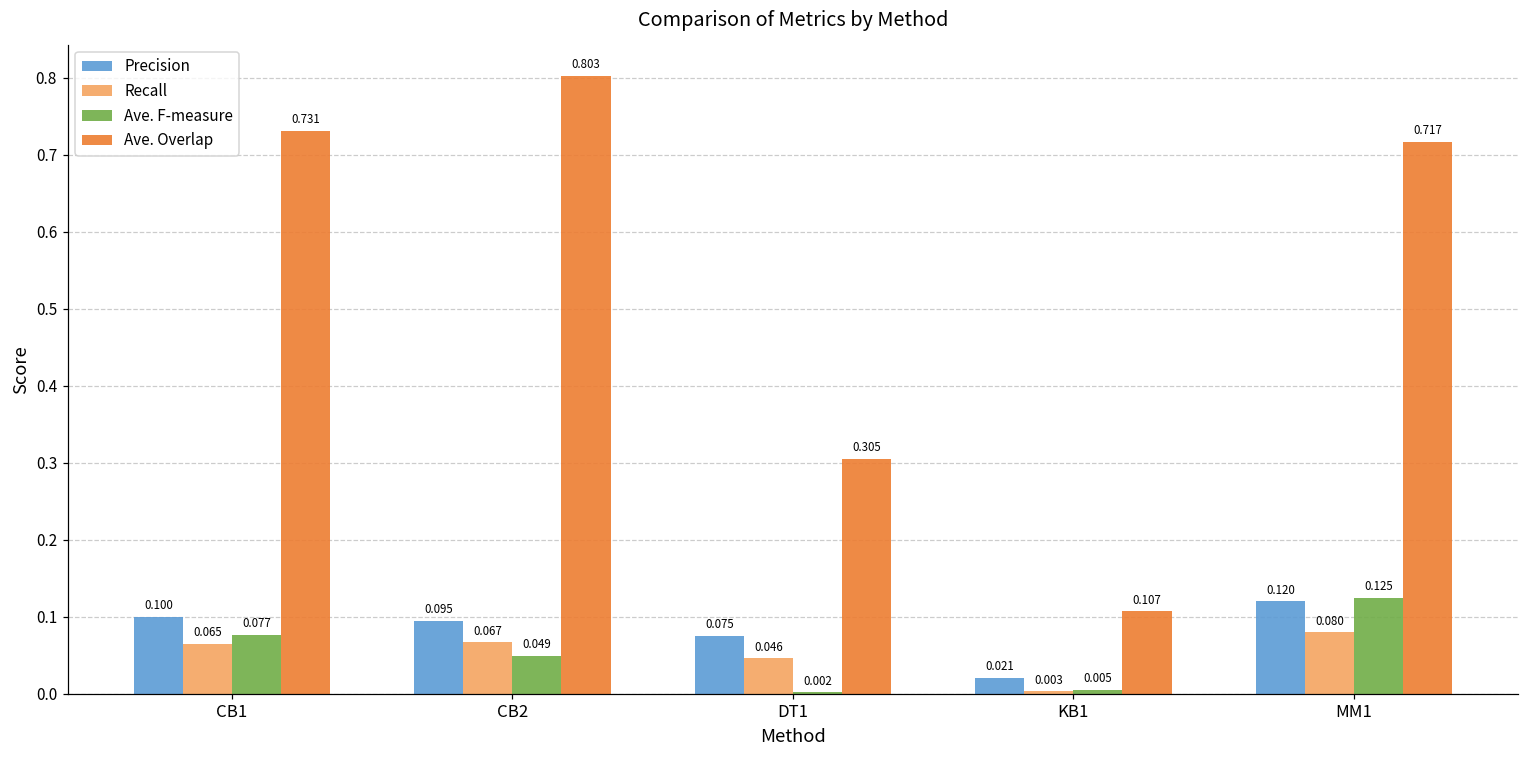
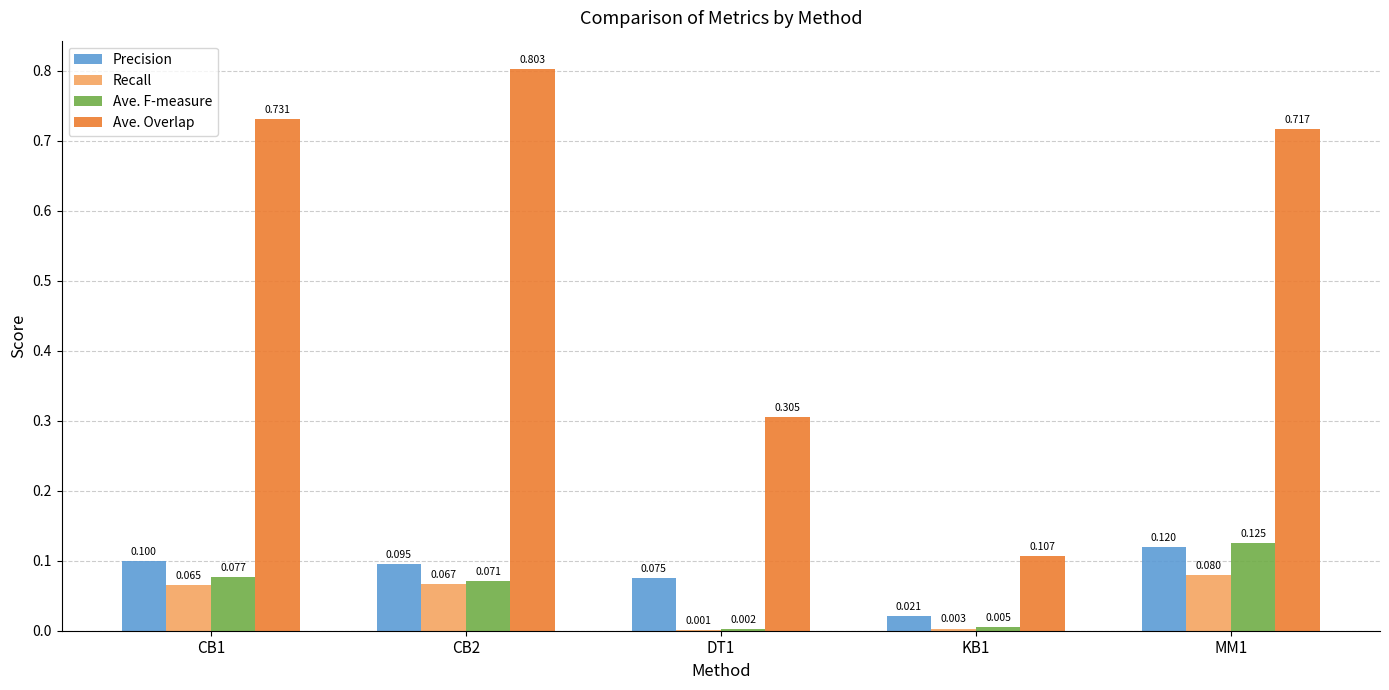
Ave. F-measure, CB2: 0.049 -> 0.071
Recall, DT1: 0.046 -> 0.001
